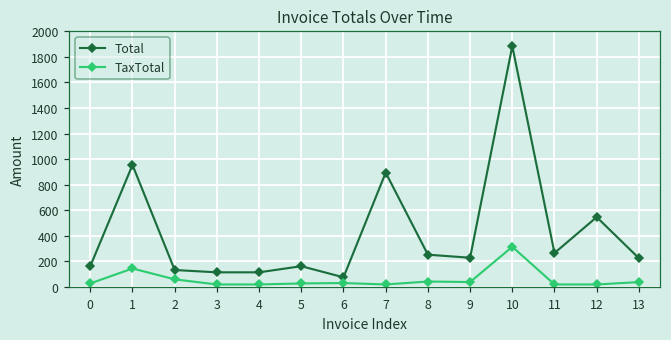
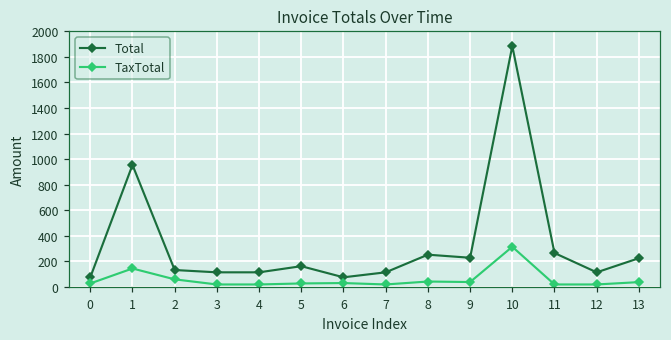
Total, 0: 160 -> 80
Total, 7: 890 -> 110
Total, 12: 550 -> 110
